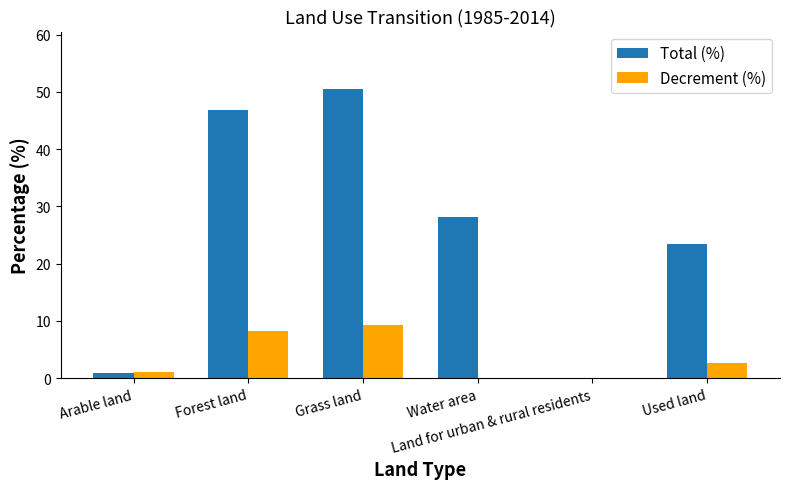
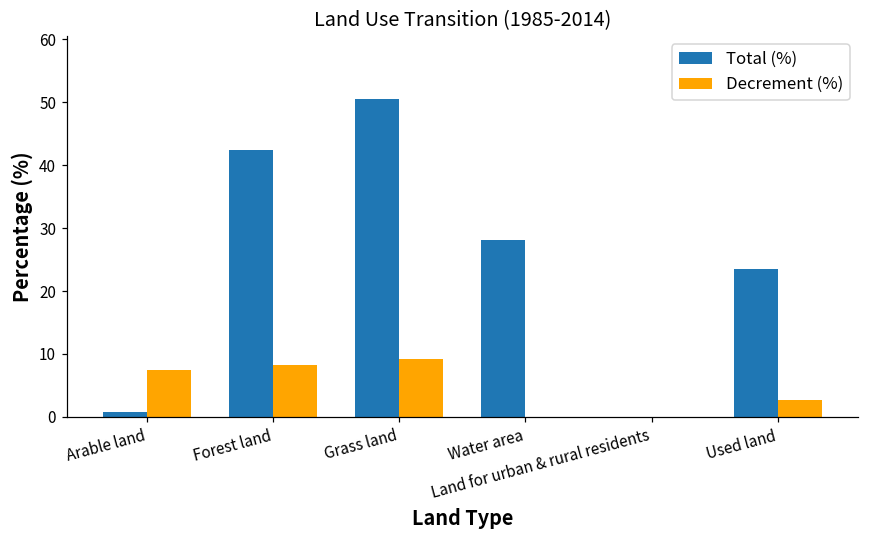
Decrement (%), Arable land: 1 -> 8
Total (%), Forest land: 47 -> 42
